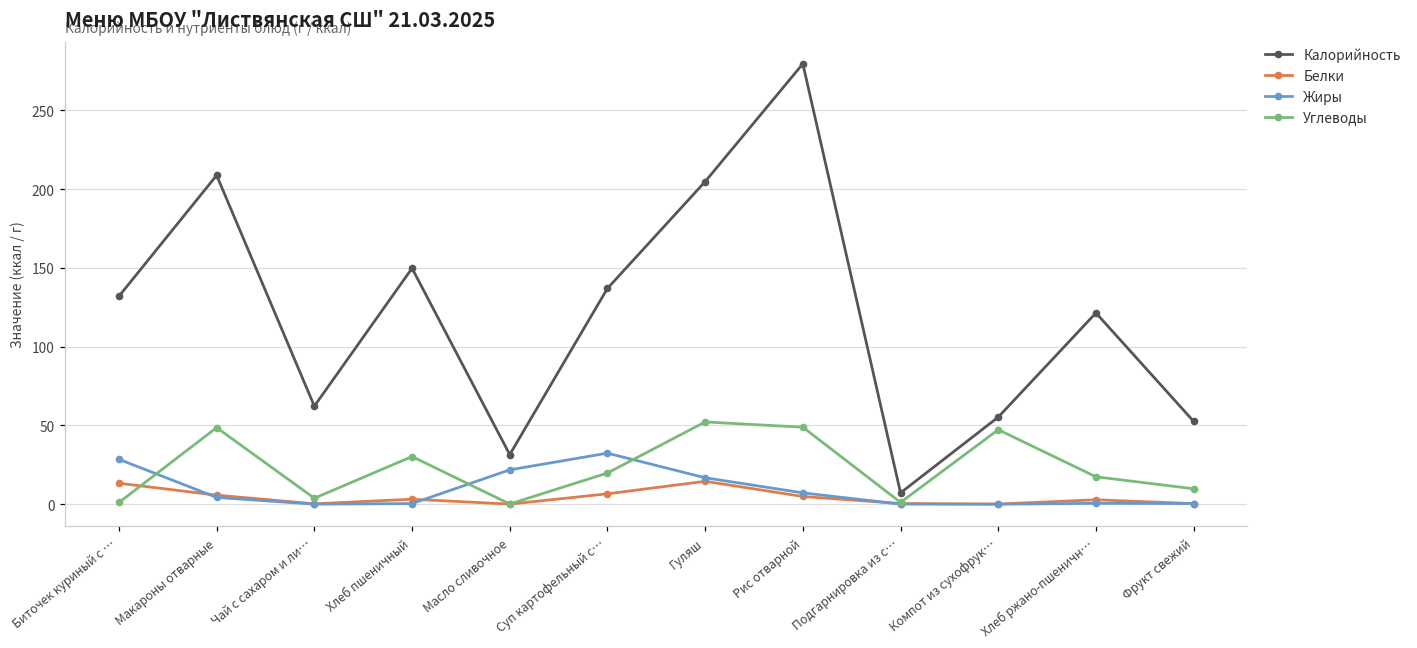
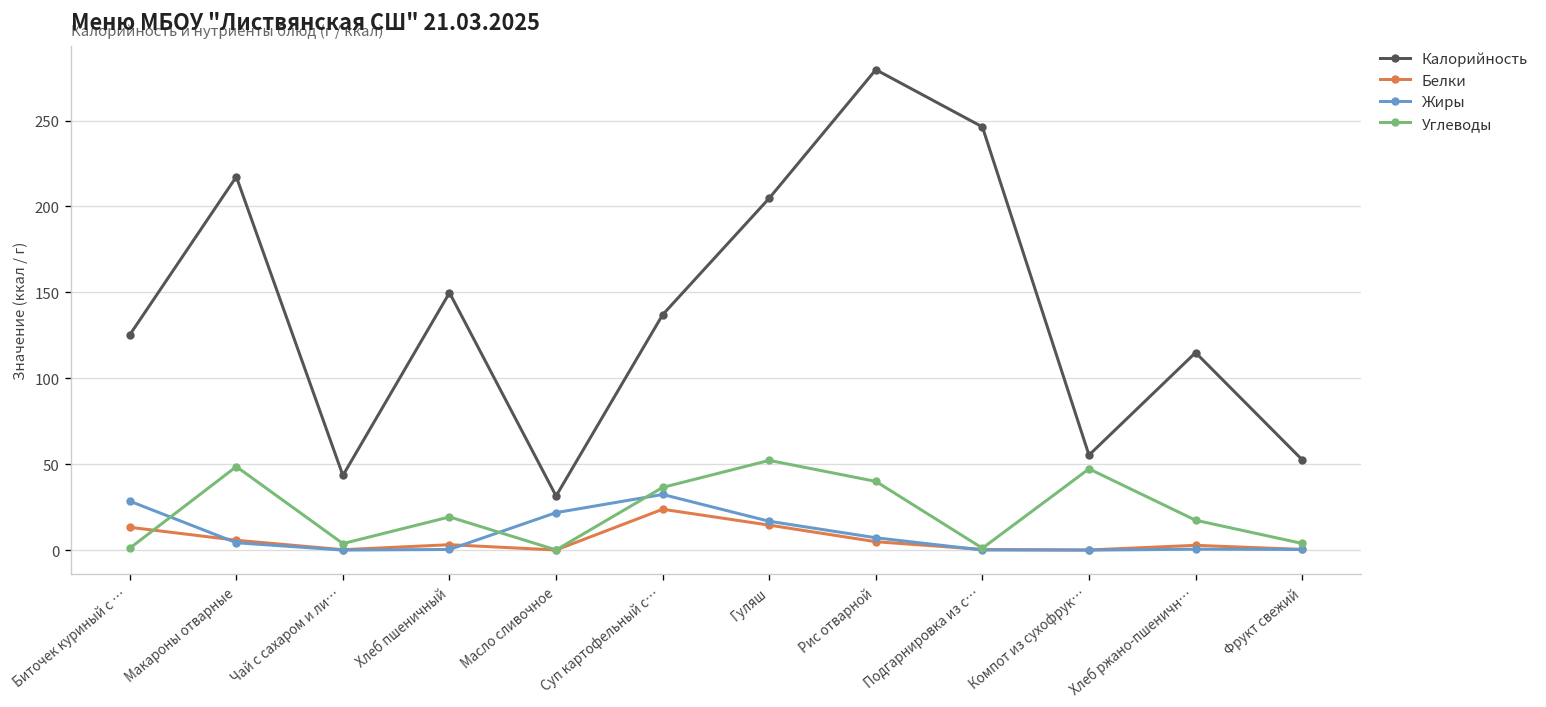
Калорийность, Биточек куриный с …: 132 -> 125
Калорийность, Макароны отварные: 209 -> 217
Калорийность, Чай с сахаром и ли…: 62 -> 43
Углеводы, Хлеб пшеничный: 30 -> 19
Белки, Суп картофельный с…: 7 -> 24
Углеводы, Суп картофельный с…: 20 -> 37
Углеводы, Рис отварной: 49 -> 40
Калорийность, Подгарнировка из с…: 7 -> 246
Калорийность, Хлеб ржано-пшеничн…: 121 -> 115
Углеводы, Фрукт свежий: 10 -> 4
